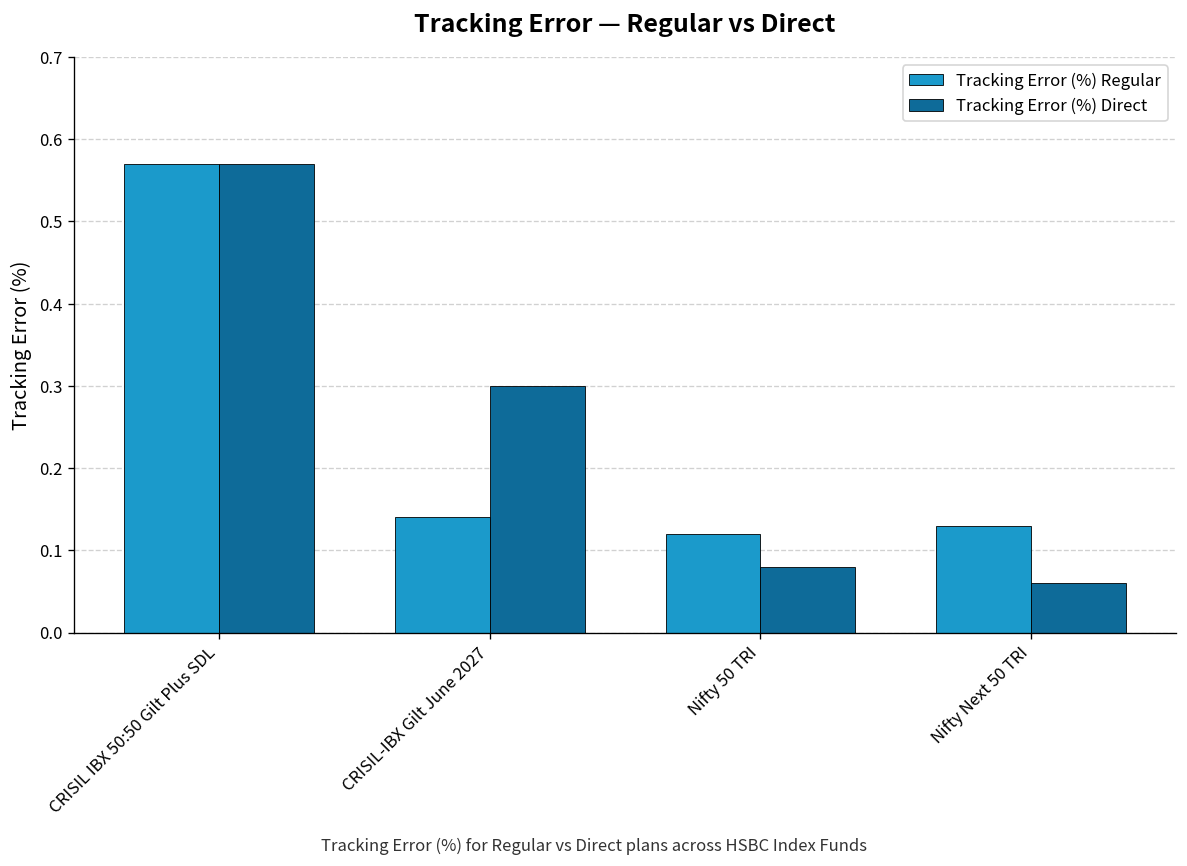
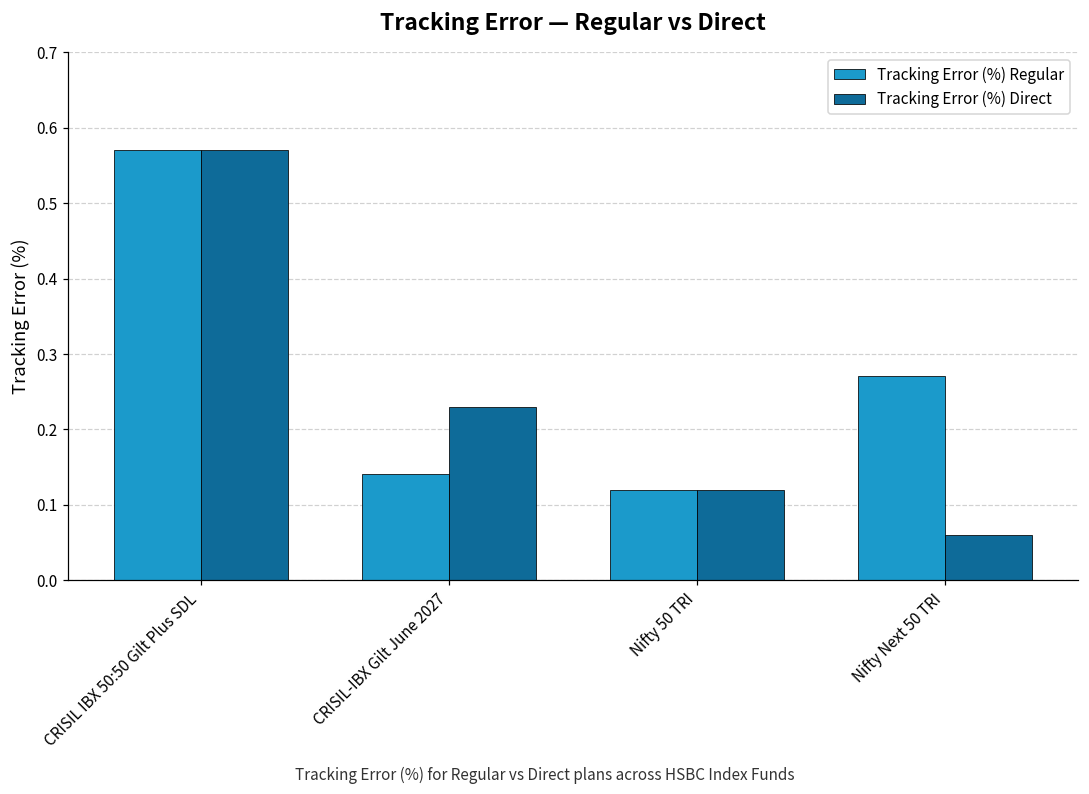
Tracking Error (%) Direct, CRISIL-IBX Gilt June 2027: 0.30 -> 0.23
Tracking Error (%) Direct, Nifty 50 TRI: 0.08 -> 0.12
Tracking Error (%) Regular, Nifty Next 50 TRI: 0.13 -> 0.27
